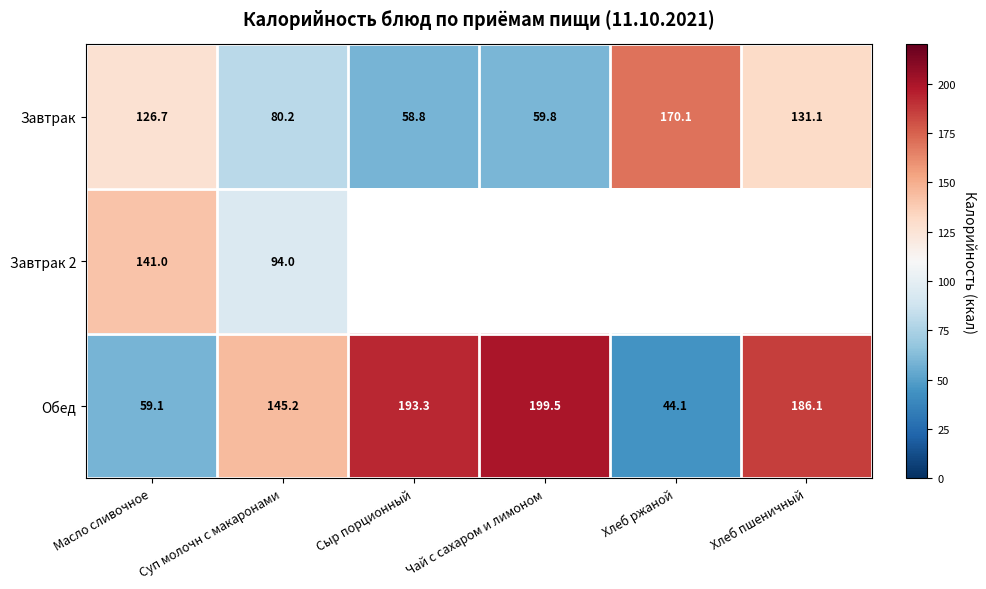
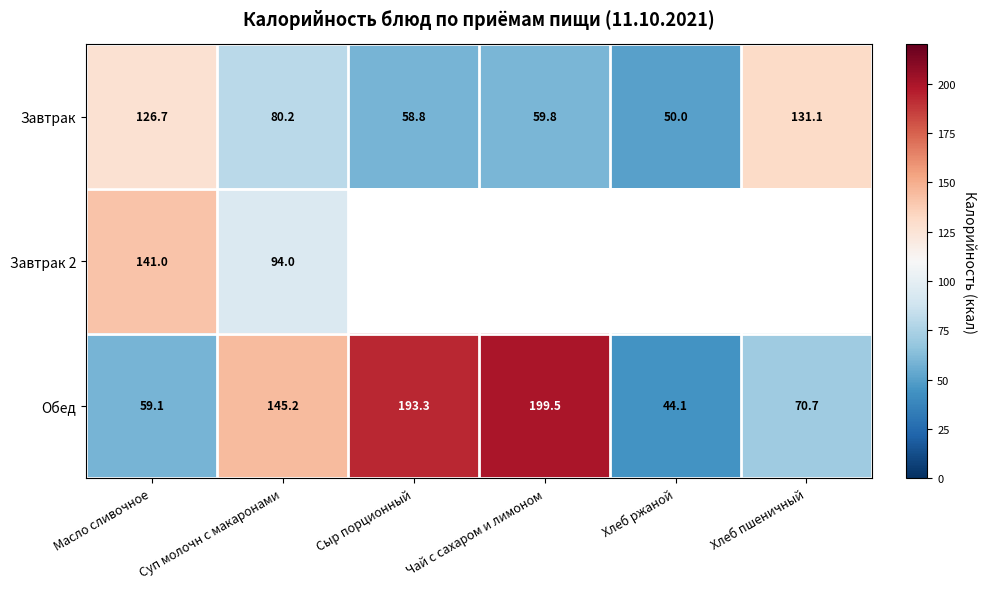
Завтрак, Хлеб ржаной: 170.1 -> 50.0
Обед, Хлеб пшеничный: 186.1 -> 70.7
